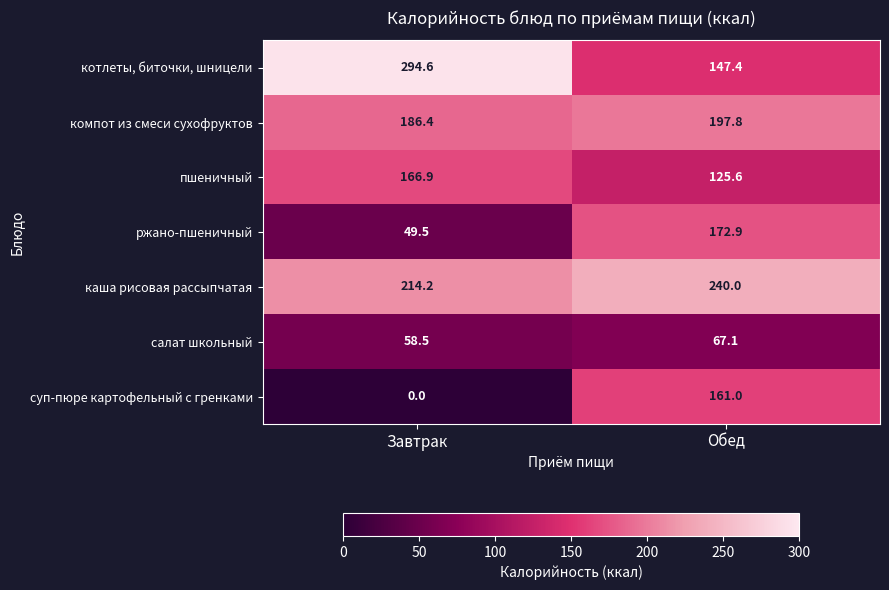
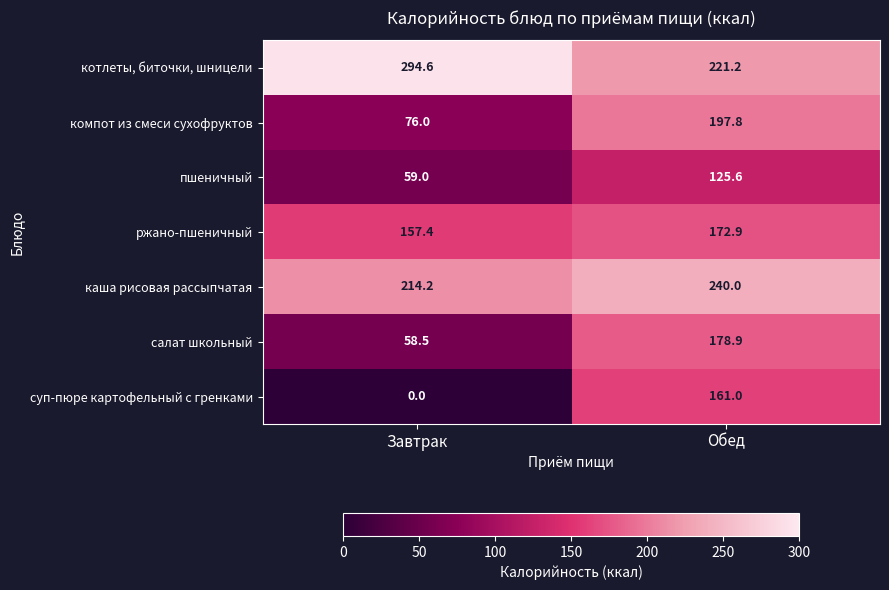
котлеты, биточки, шницели, Обед: 147.4 -> 221.2
компот из смеси сухофруктов, Завтрак: 186.4 -> 76.0
пшеничный, Завтрак: 166.9 -> 59.0
ржано-пшеничный, Завтрак: 49.5 -> 157.4
салат школьный, Обед: 67.1 -> 178.9
